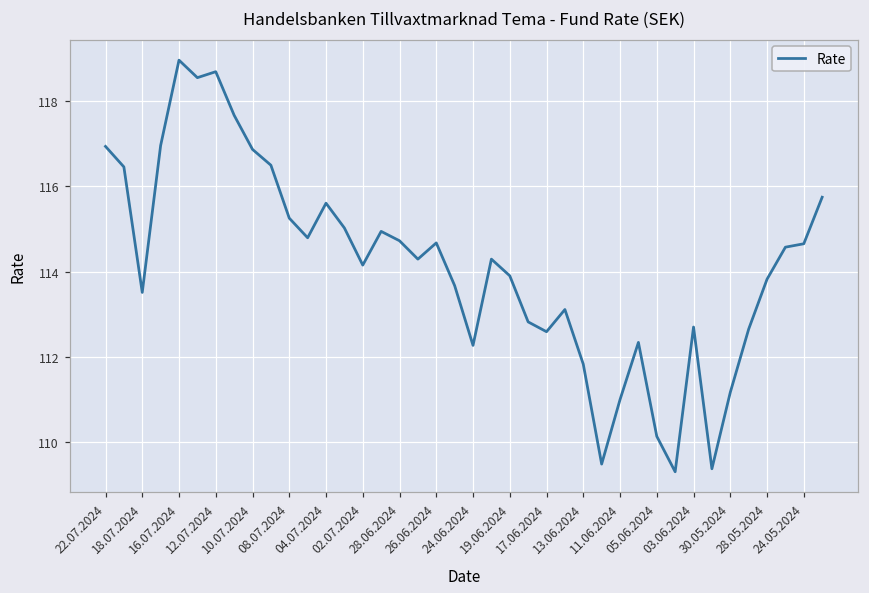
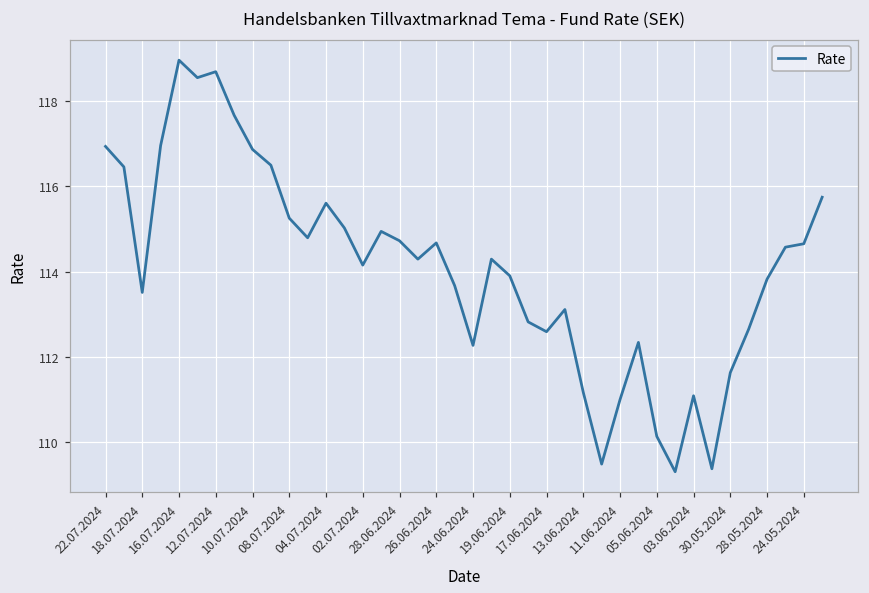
13.06.2024: 111.8 -> 111.2
03.06.2024: 112.7 -> 111.1
30.05.2024: 111.2 -> 111.6
